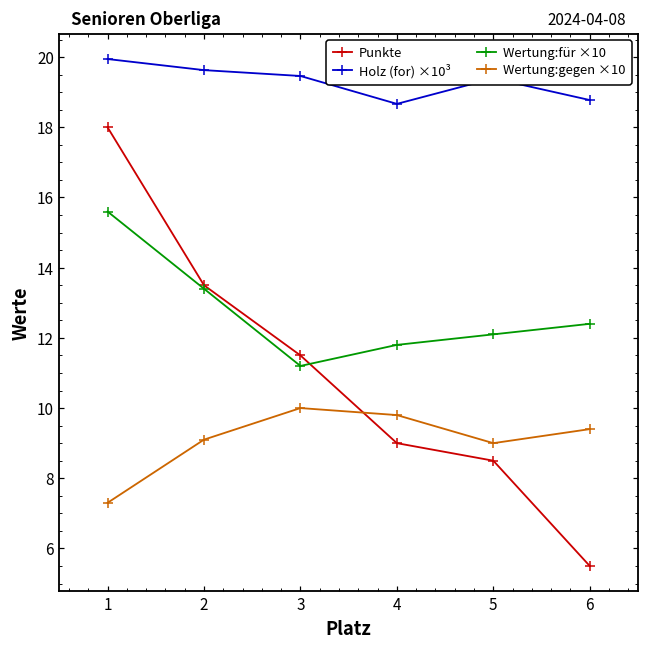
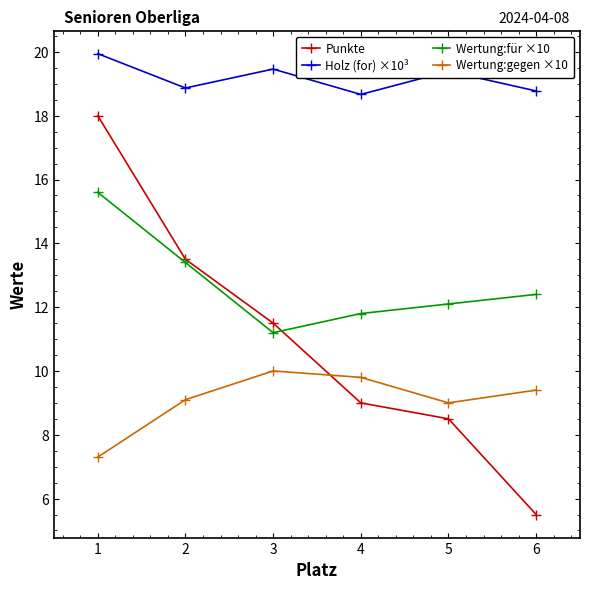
Holz (for) ×10³, 2: 19.6 -> 18.9
